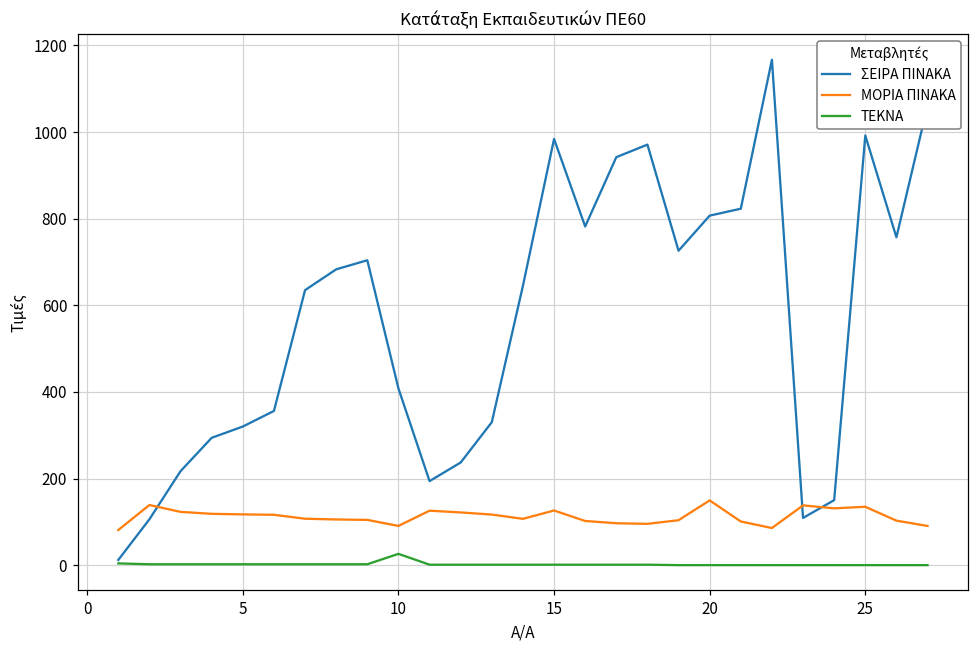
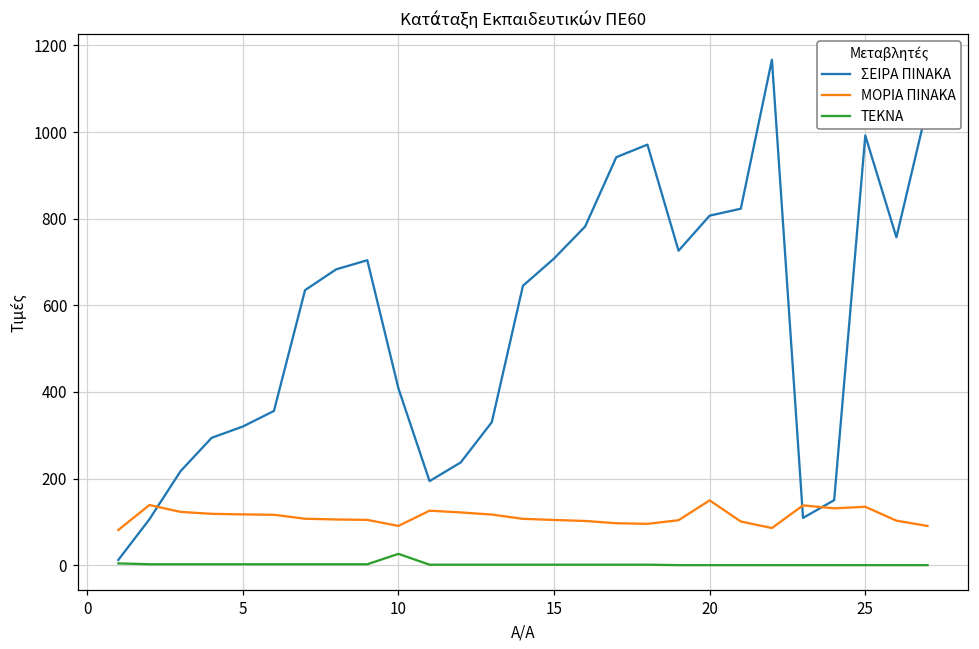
ΣΕΙΡΑ ΠΙΝΑΚΑ, 15: 980 -> 710
ΜΟΡΙΑ ΠΙΝΑΚΑ, 15: 130 -> 100
